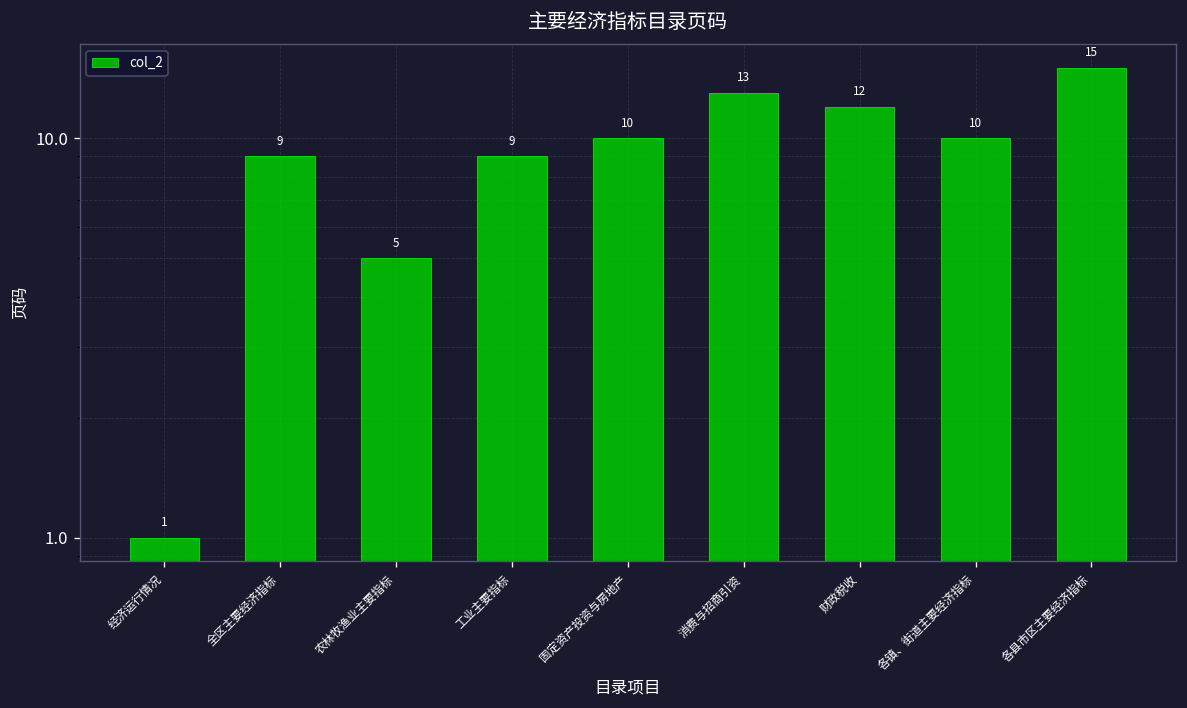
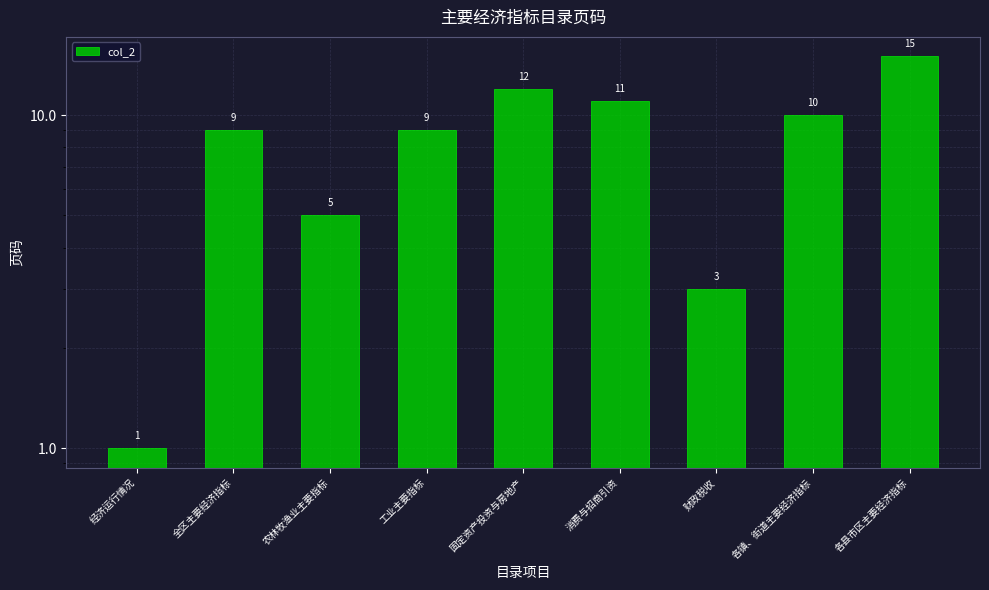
固定资产投资与房地产: 10 -> 12
消费与招商引资: 13 -> 11
财政税收: 12 -> 3
